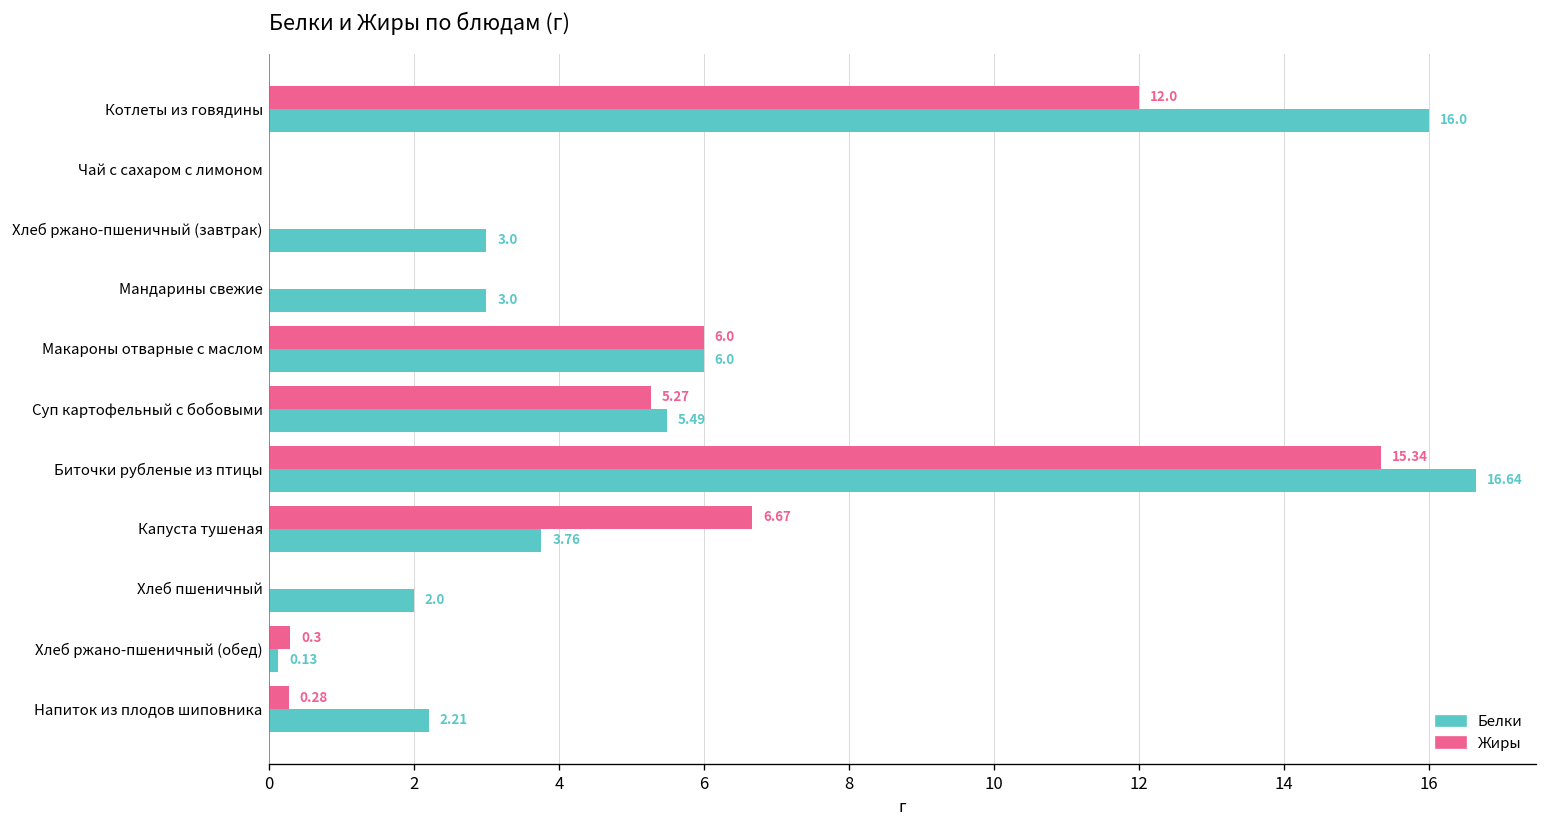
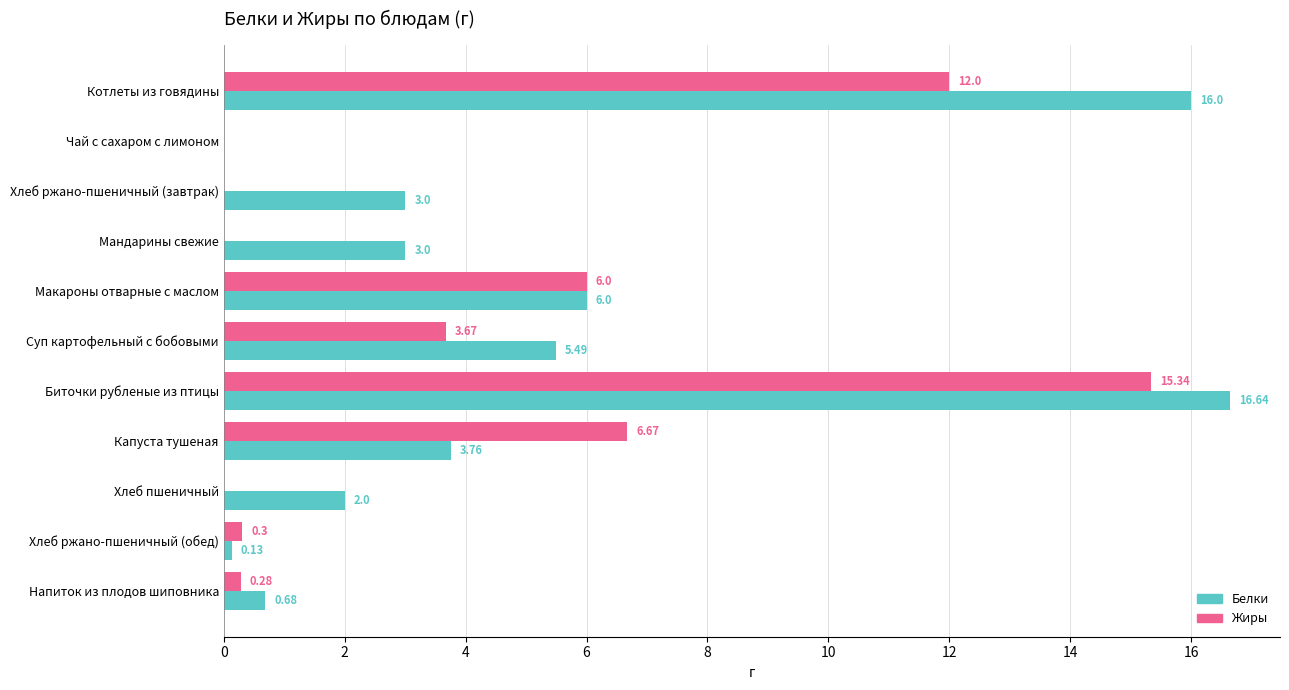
Жиры, Суп картофельный с бобовыми: 5.27 -> 3.67
Белки, Напиток из плодов шиповника: 2.21 -> 0.68
